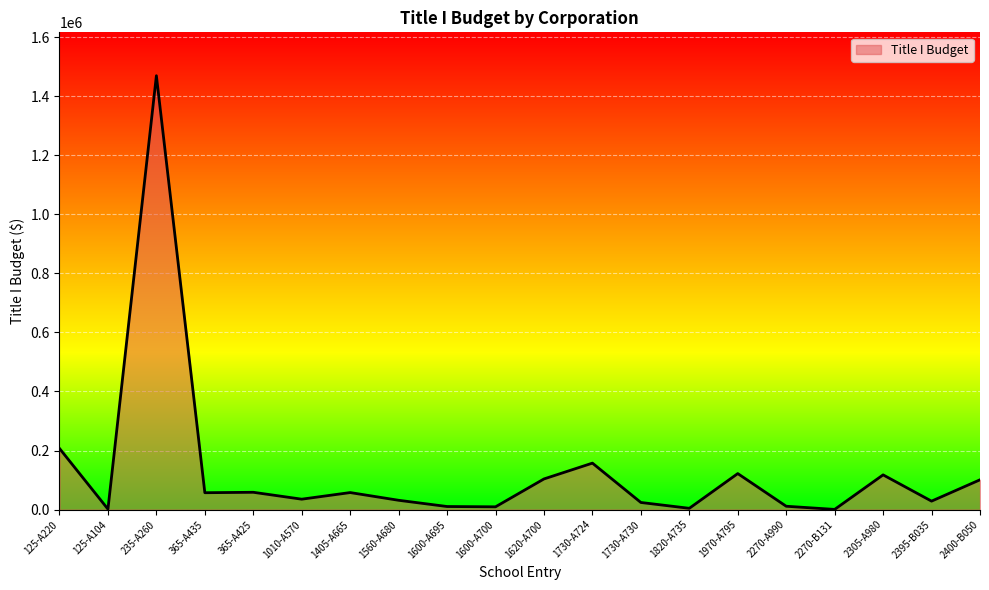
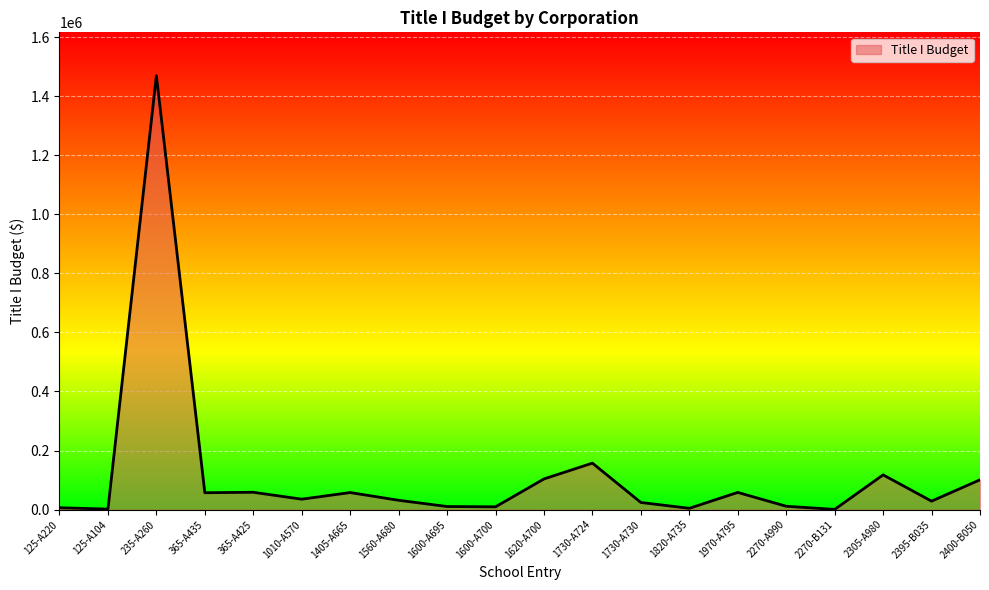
125-A220: 210000 -> 10000
1970-A795: 120000 -> 60000
